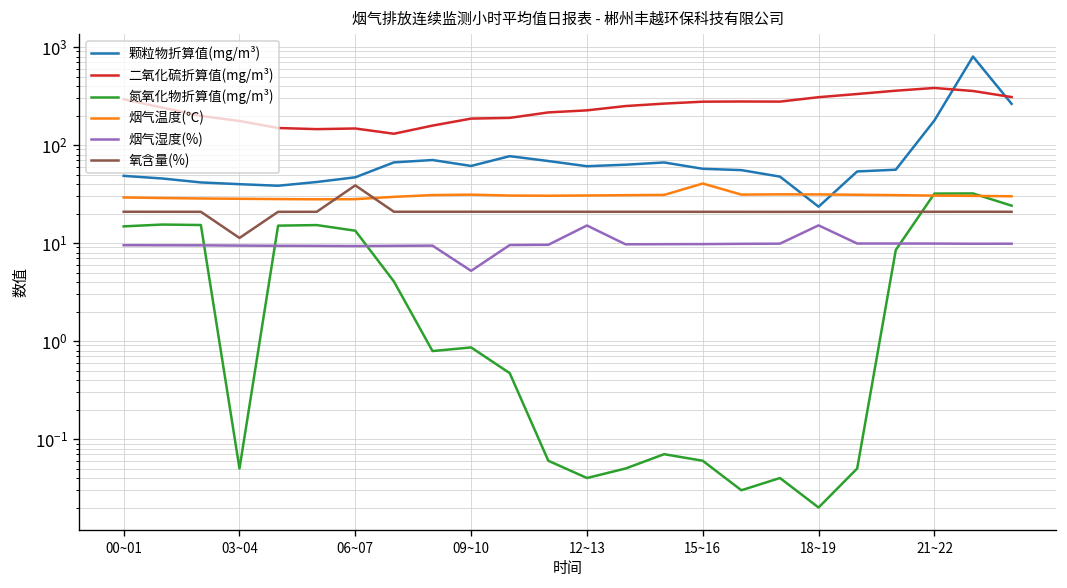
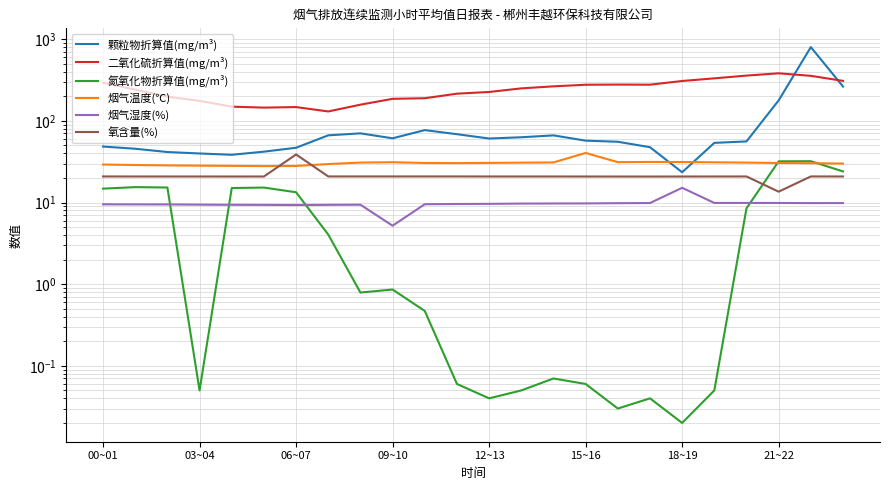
氧含量(%), 03~04: 11 -> 21
烟气湿度(%), 12~13: 15 -> 10
氧含量(%), 21~22: 21 -> 14
